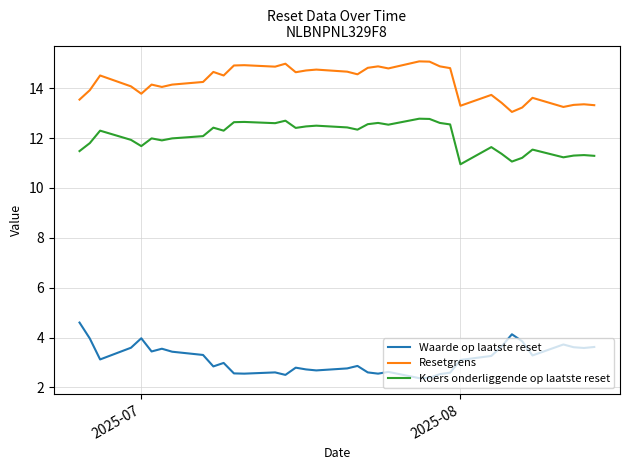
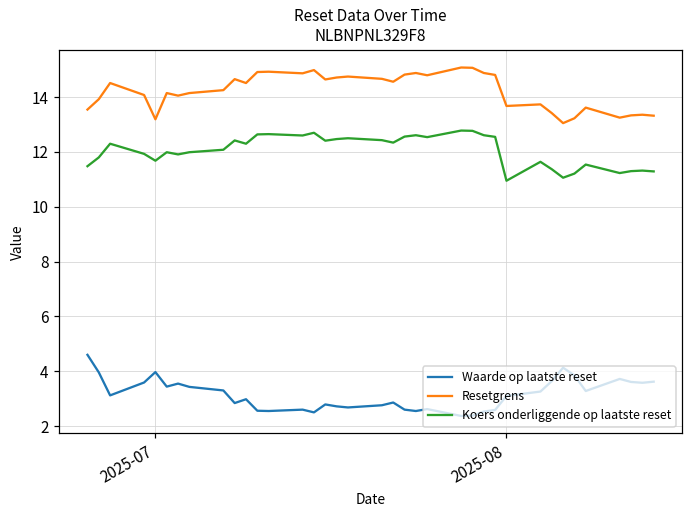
Resetgrens, 2025-07: 13.8 -> 13.2
Resetgrens, 2025-08: 13.3 -> 13.7
